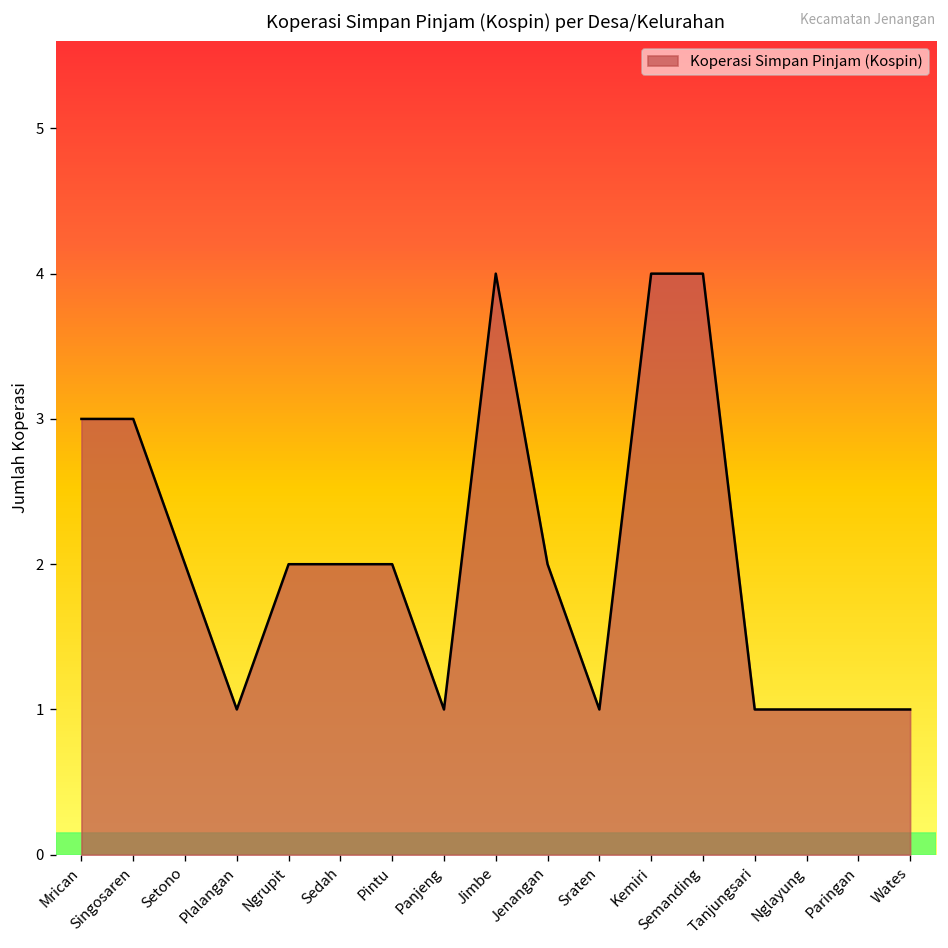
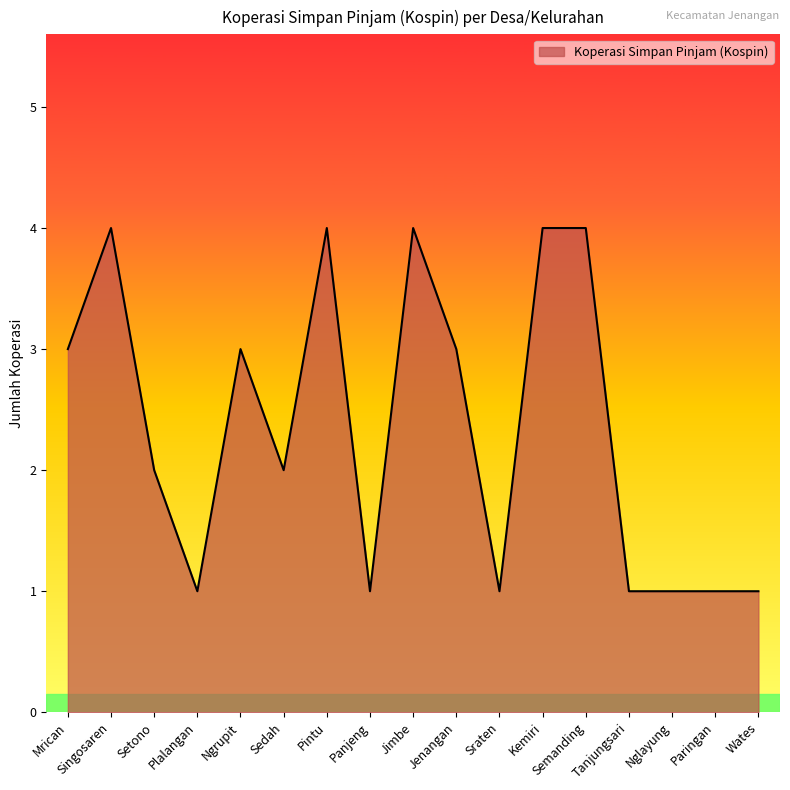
Singosaren: 3 -> 4
Ngrupit: 2 -> 3
Pintu: 2 -> 4
Jenangan: 2 -> 3
